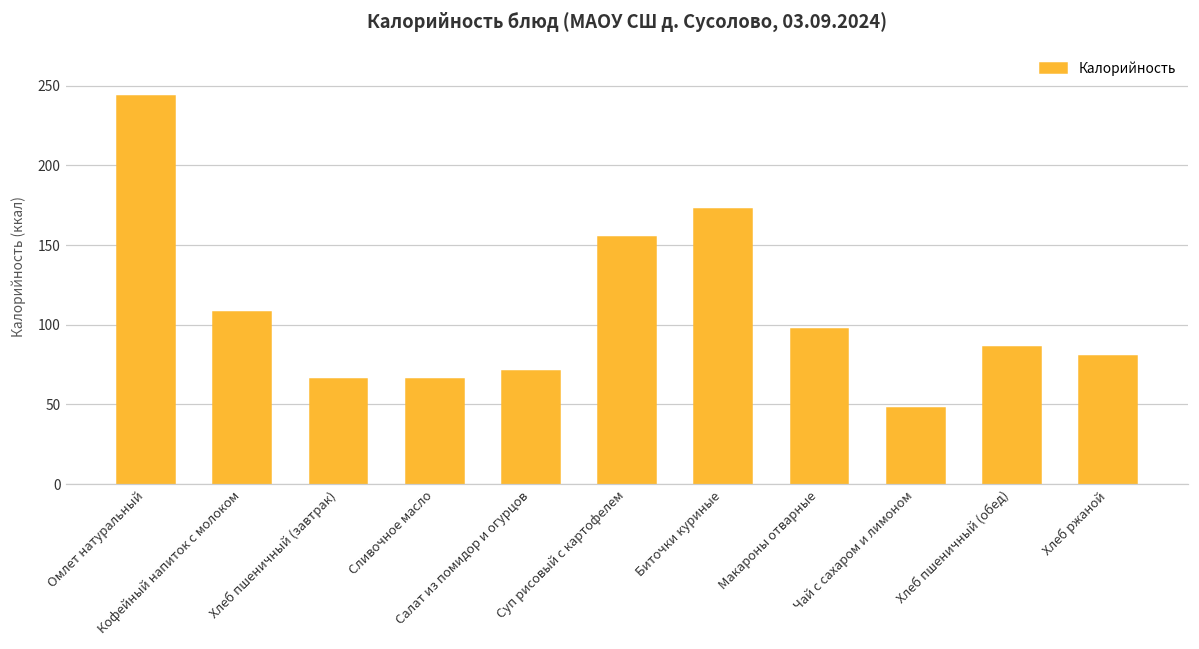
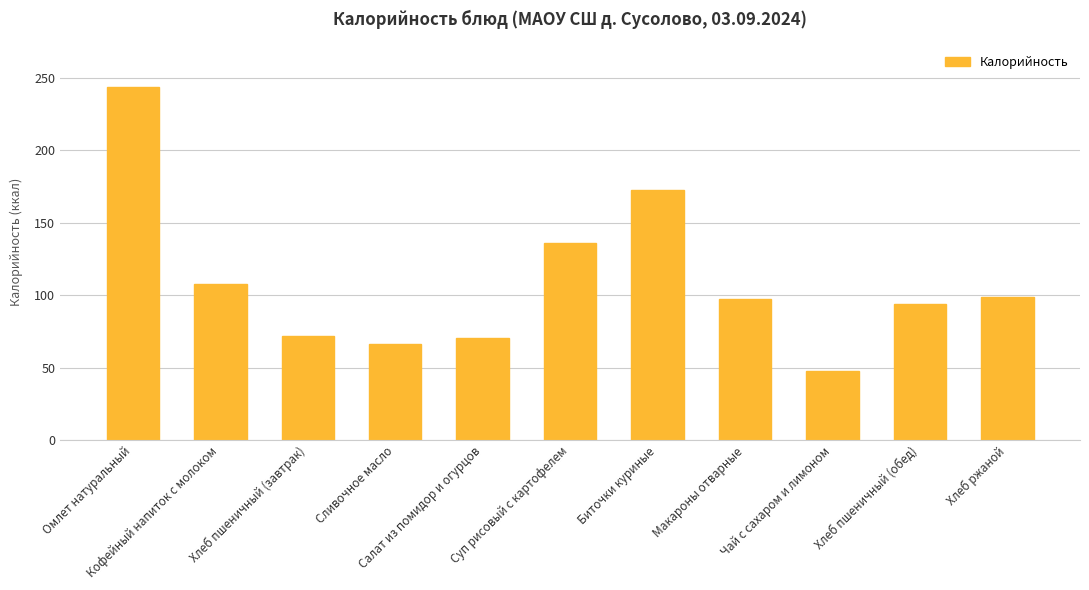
Хлеб пшеничный (завтрак): 66 -> 72
Суп рисовый с картофелем: 155 -> 136
Хлеб пшеничный (обед): 86 -> 94
Хлеб ржаной: 81 -> 99
